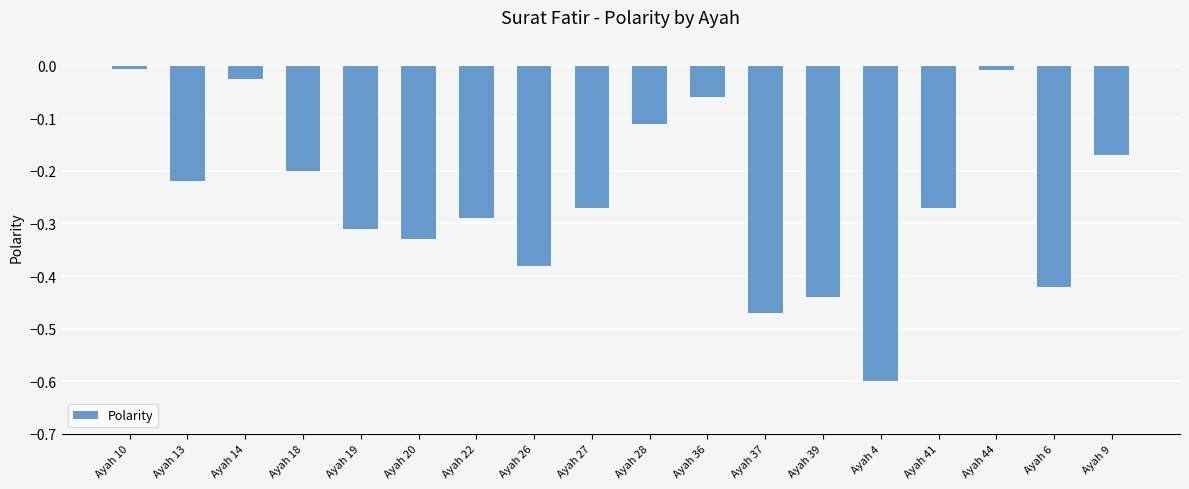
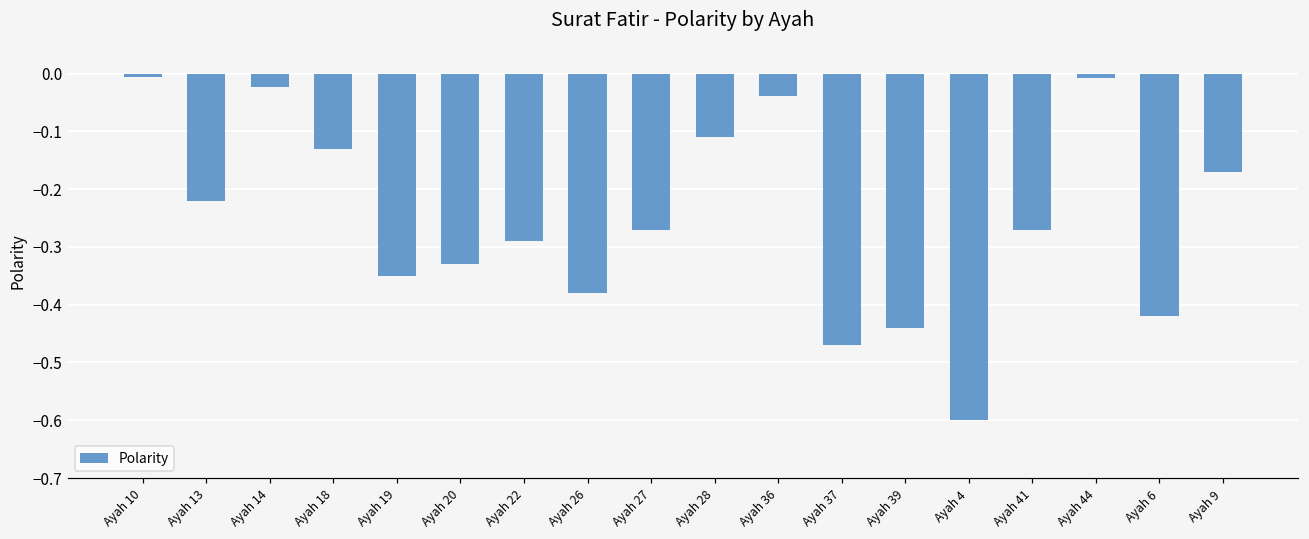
Ayah 18: -0.20 -> -0.13
Ayah 19: -0.31 -> -0.35
Ayah 36: -0.06 -> -0.04
